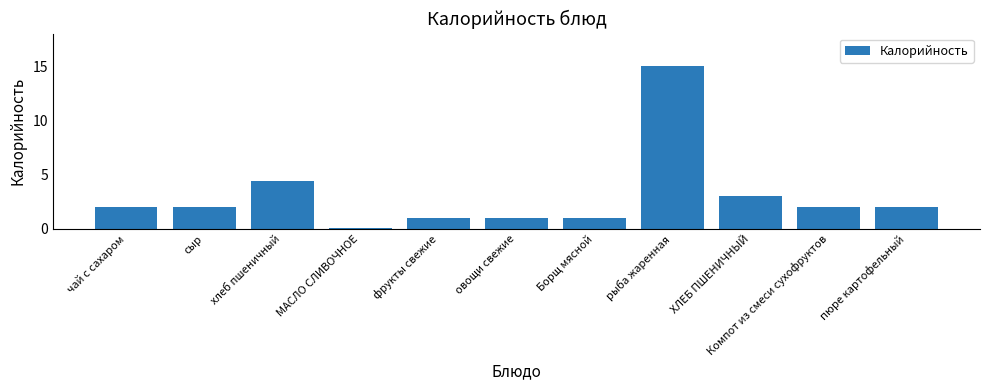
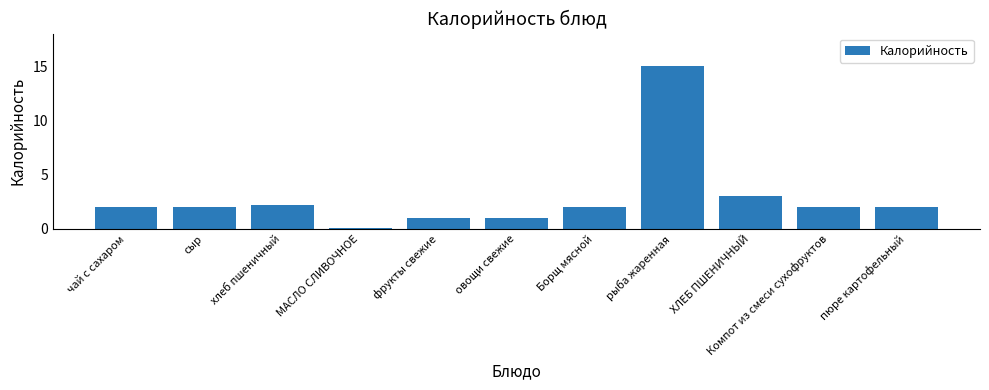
хлеб пшеничный: 4.4 -> 2.2
Борщ мясной: 1 -> 2
